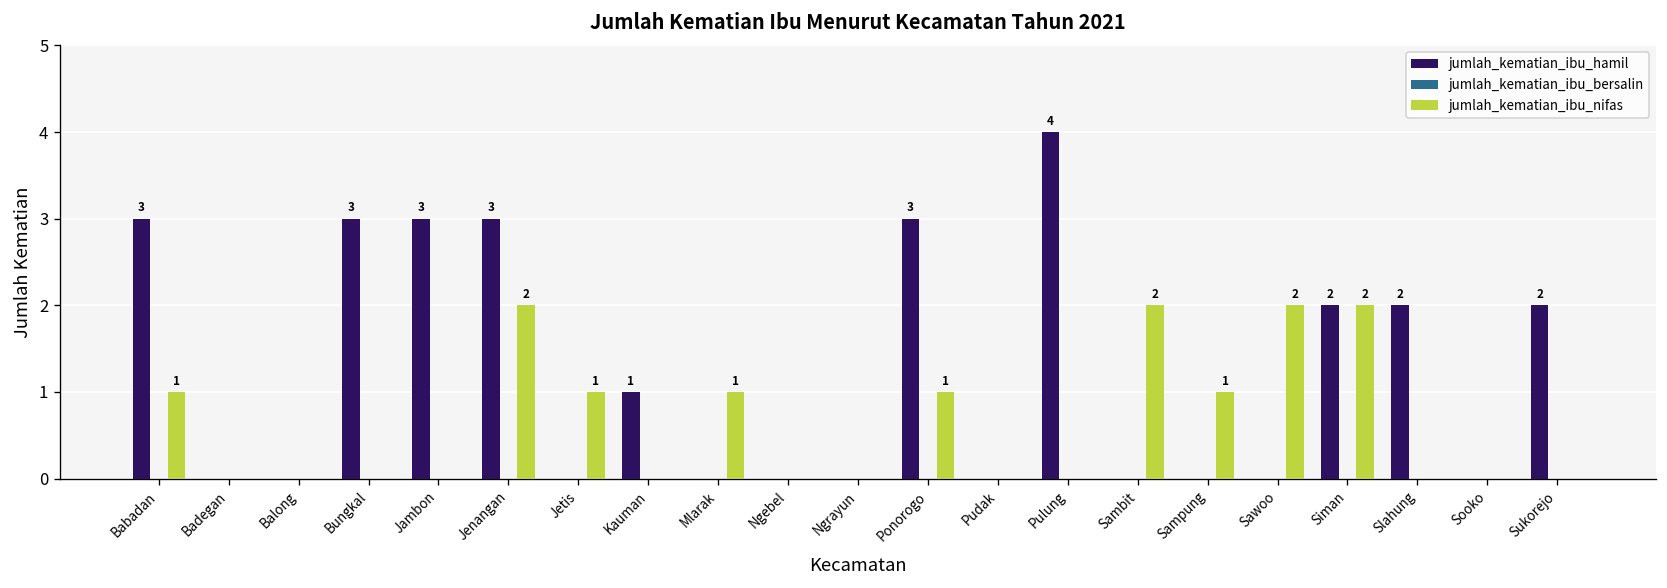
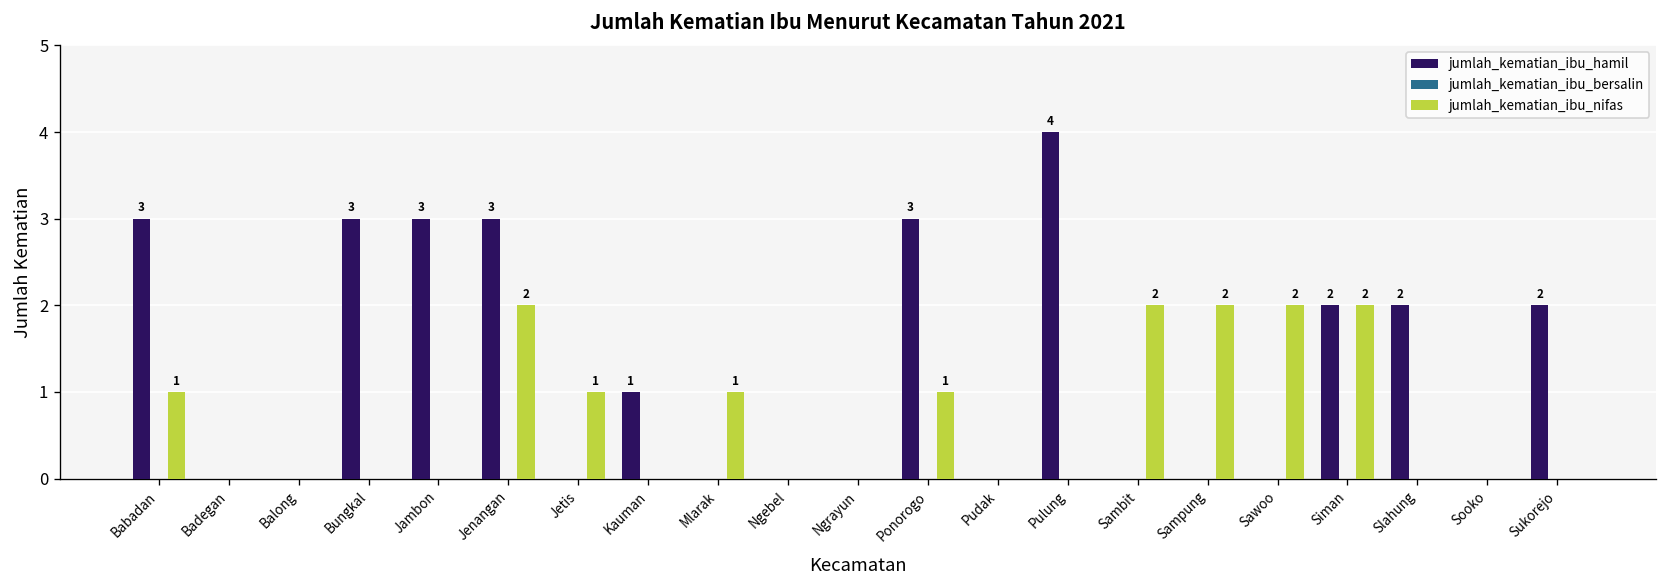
jumlah_kematian_ibu_nifas, Sampung: 1 -> 2
